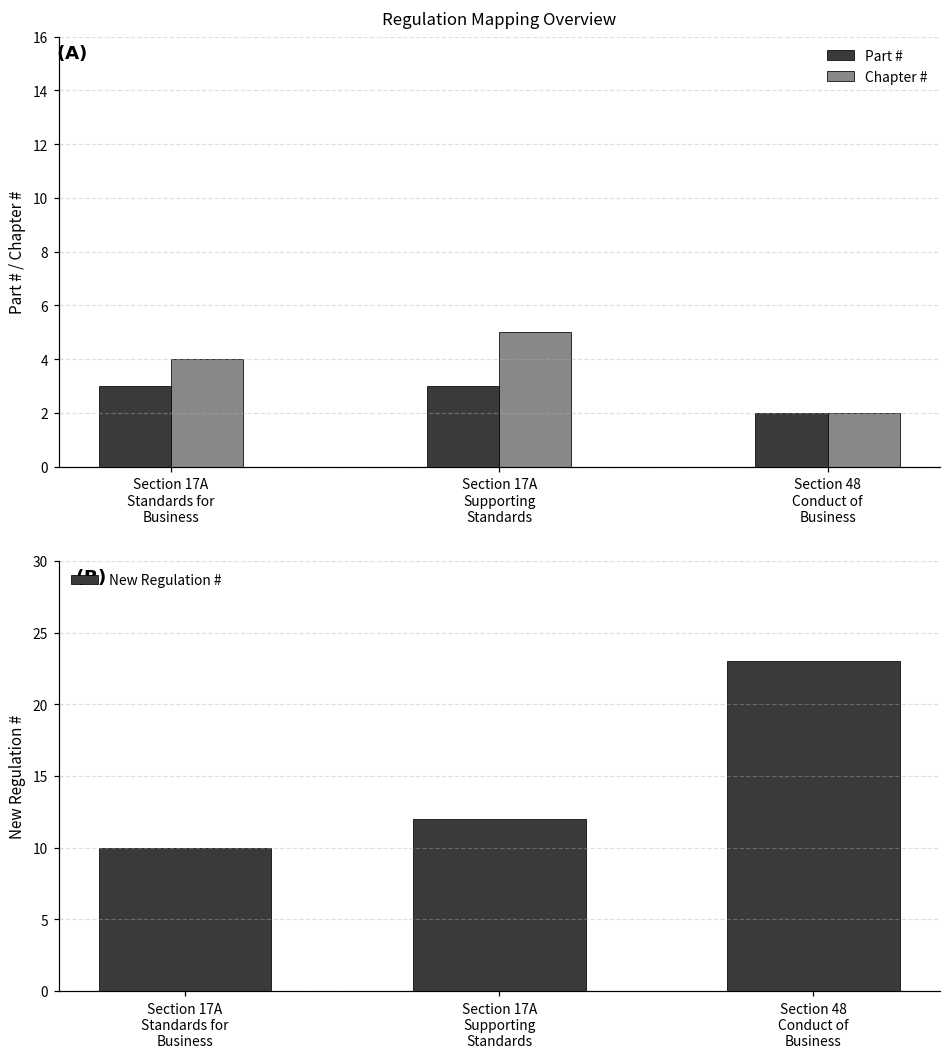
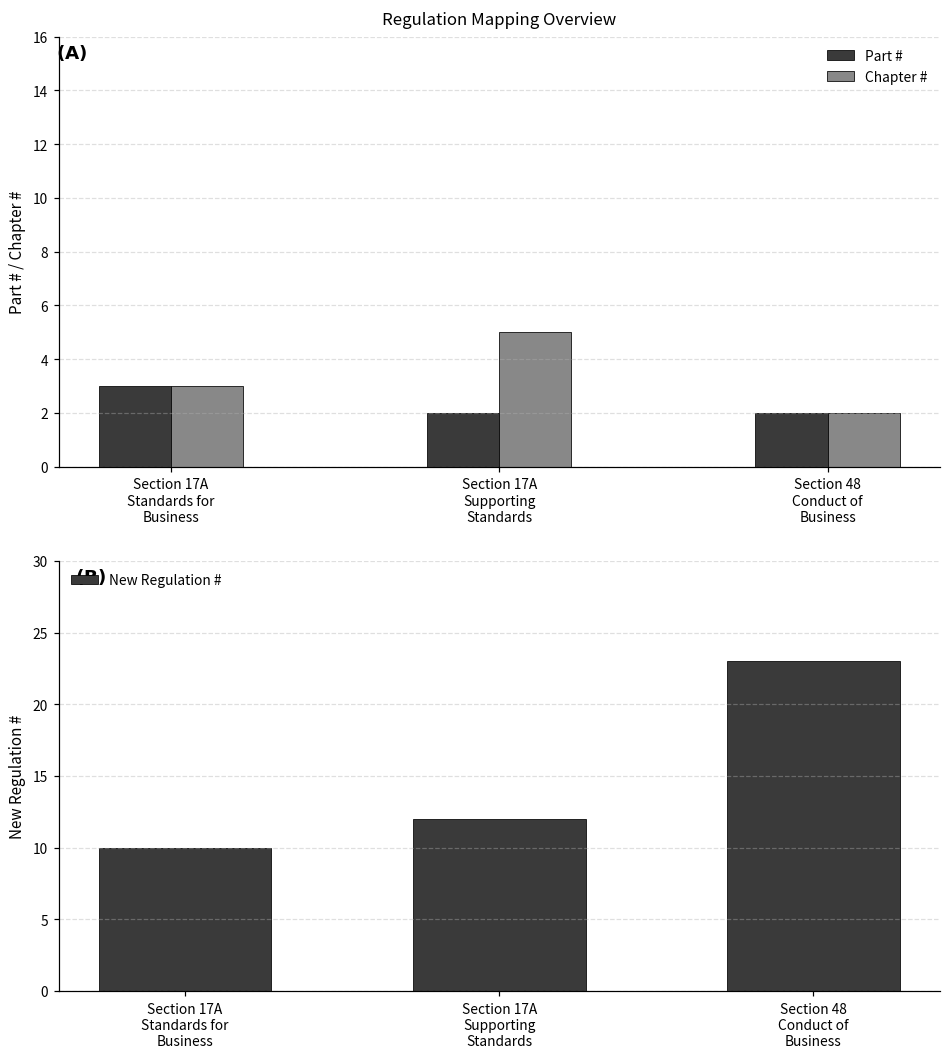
Regulation Mapping Overview, Chapter #, Section 17A Standards for Business: 4 -> 3
Regulation Mapping Overview, Part #, Section 17A Supporting Standards: 3 -> 2
